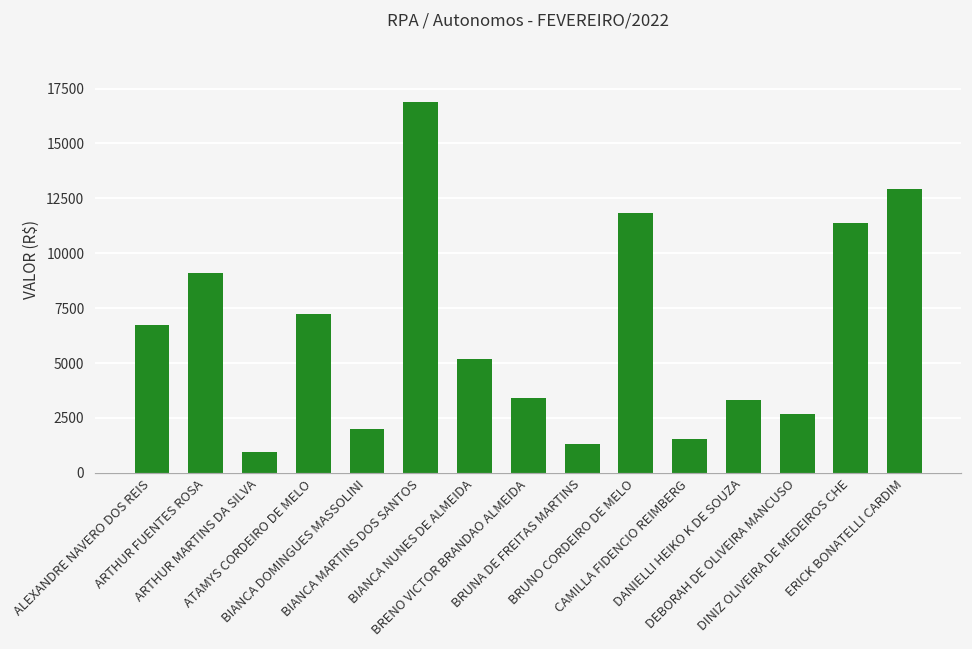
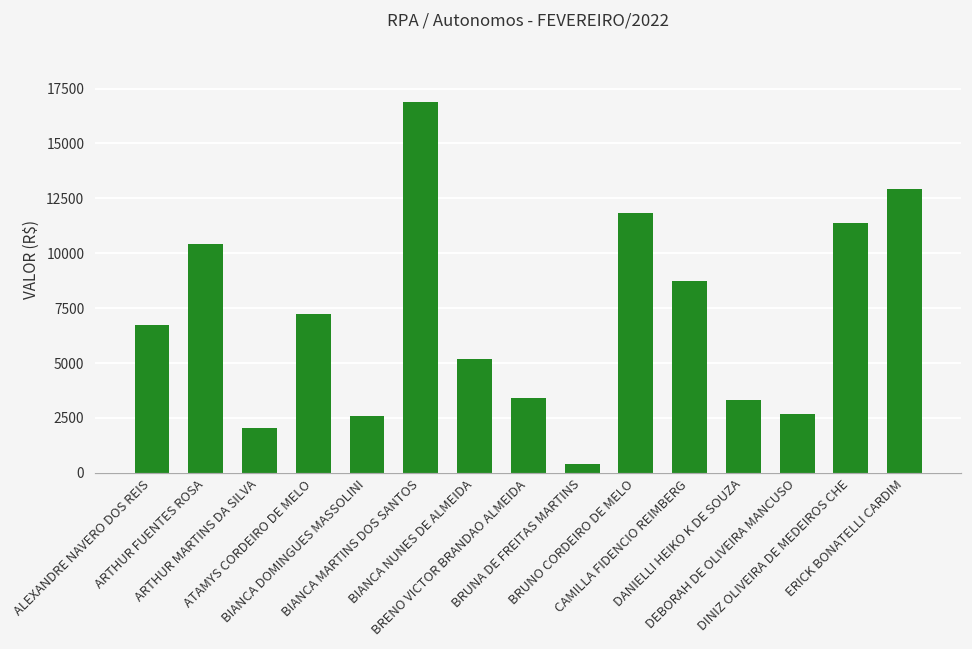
ARTHUR FUENTES ROSA: 9100 -> 10400
ARTHUR MARTINS DA SILVA: 900 -> 2000
BIANCA DOMINGUES MASSOLINI: 2000 -> 2600
BRUNA DE FREITAS MARTINS: 1300 -> 400
CAMILLA FIDENCIO REIMBERG: 1600 -> 8800
